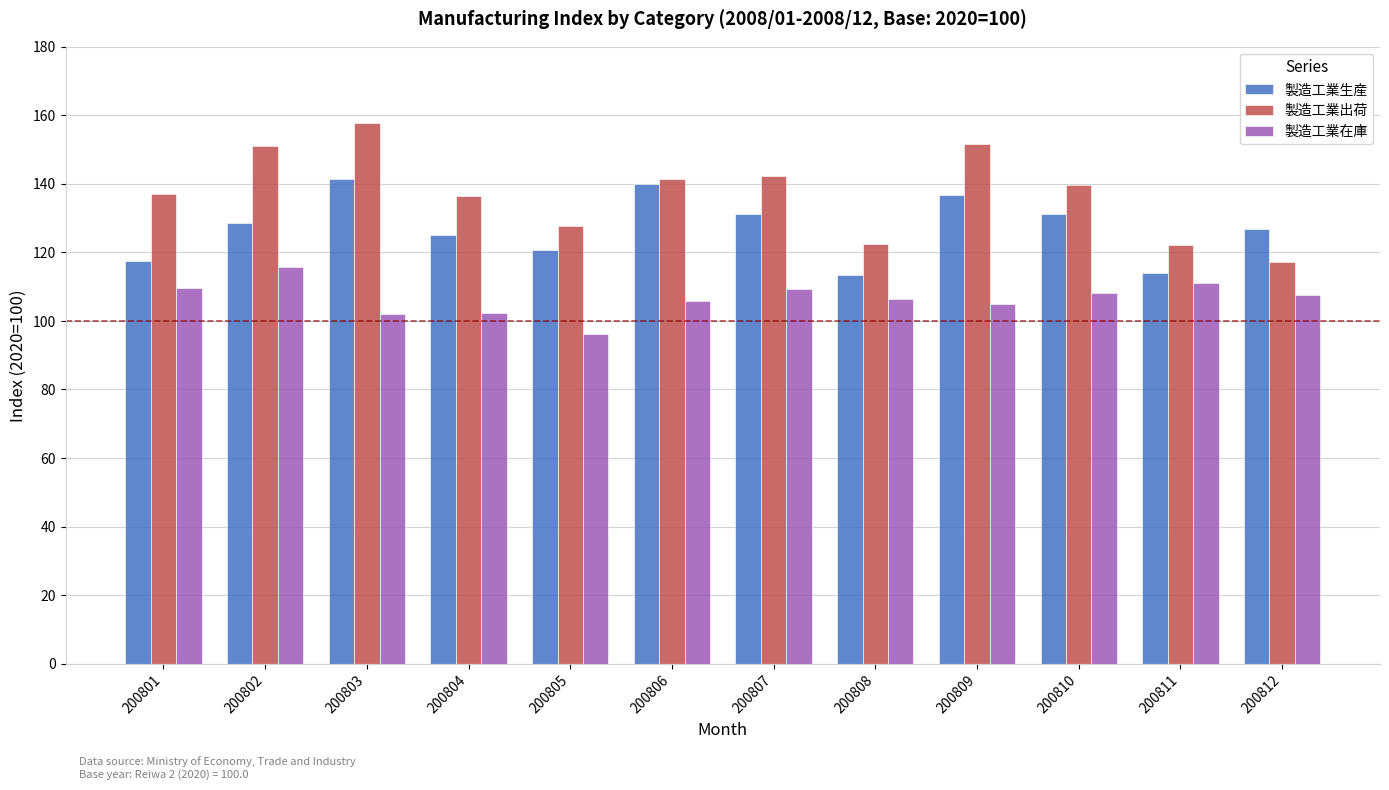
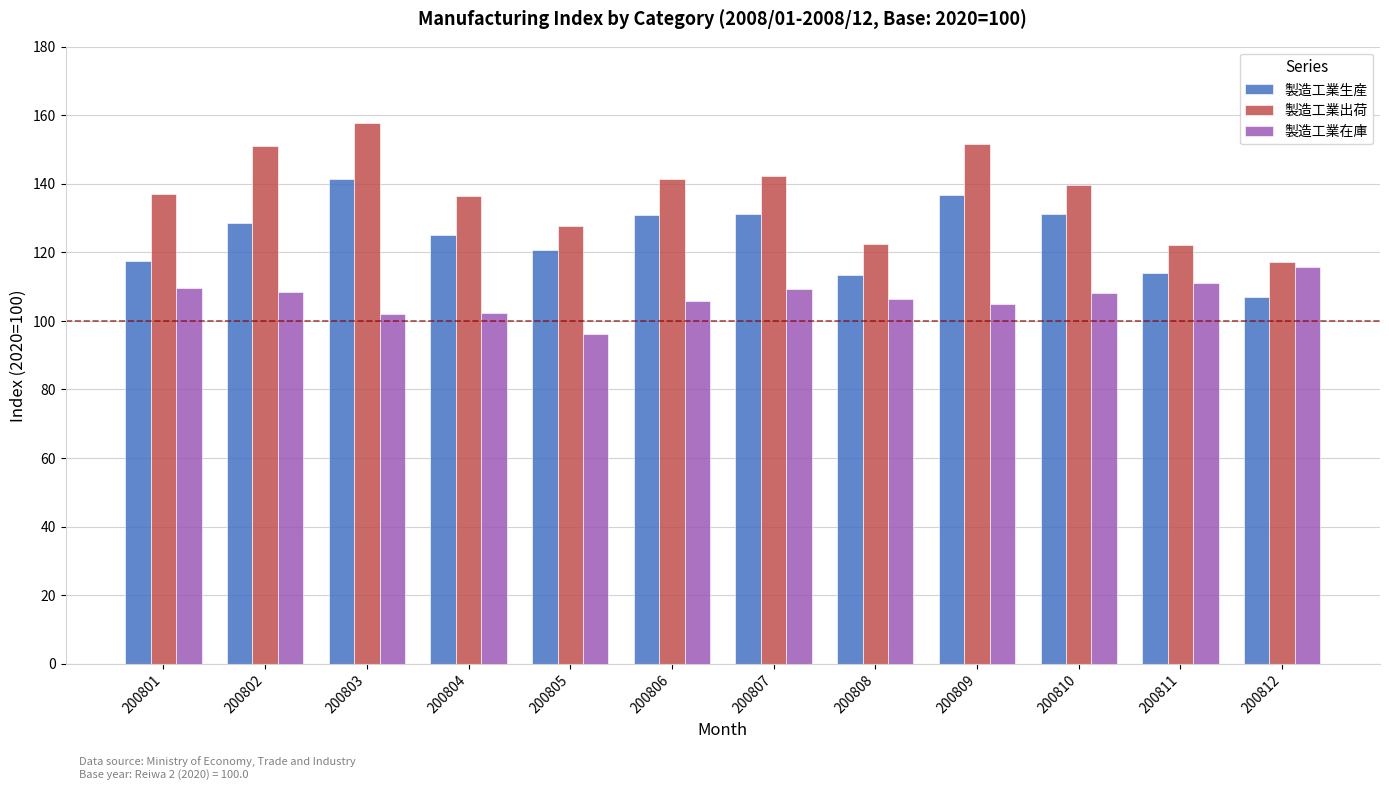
製造工業在庫, 200802: 116 -> 109
製造工業生産, 200806: 140 -> 131
製造工業生産, 200812: 127 -> 107
製造工業在庫, 200812: 108 -> 116
